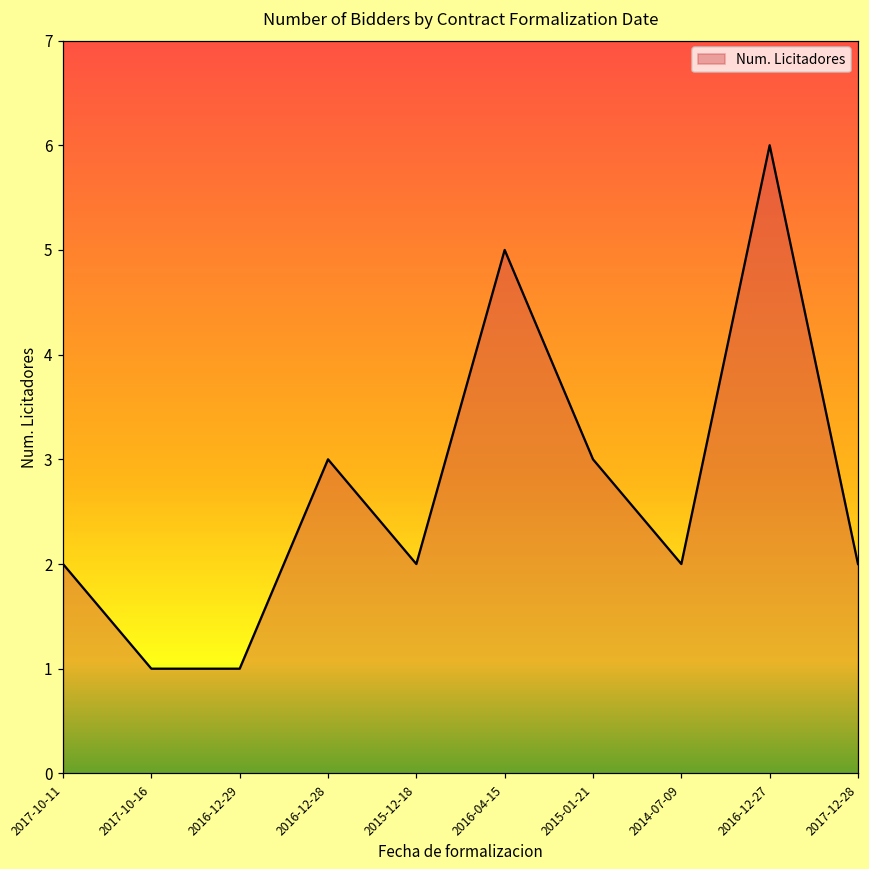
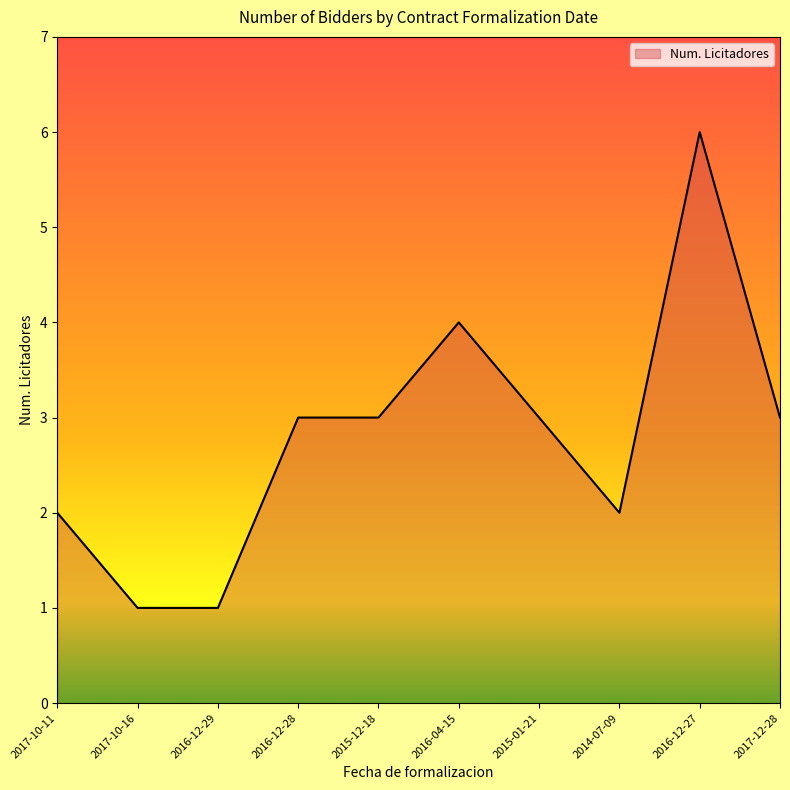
2015-12-18: 2 -> 3
2016-04-15: 5 -> 4
2017-12-28: 2 -> 3
